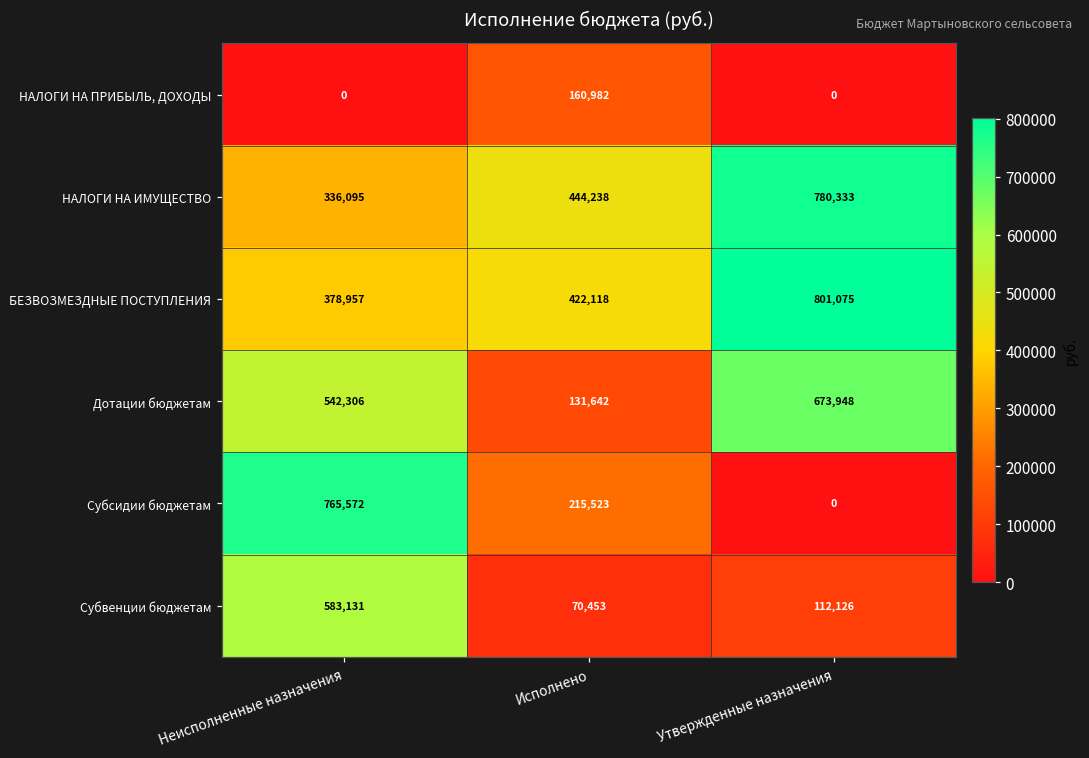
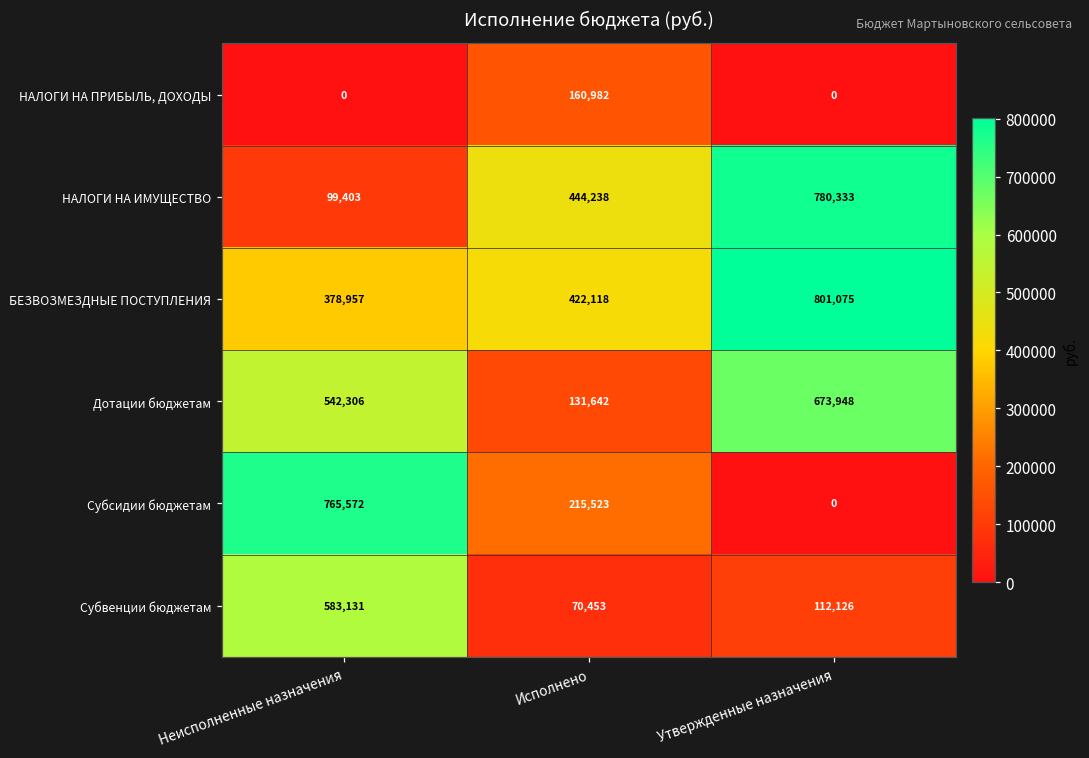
НАЛОГИ НА ИМУЩЕСТВО, Неисполненные назначения: 336,095 -> 99,403
